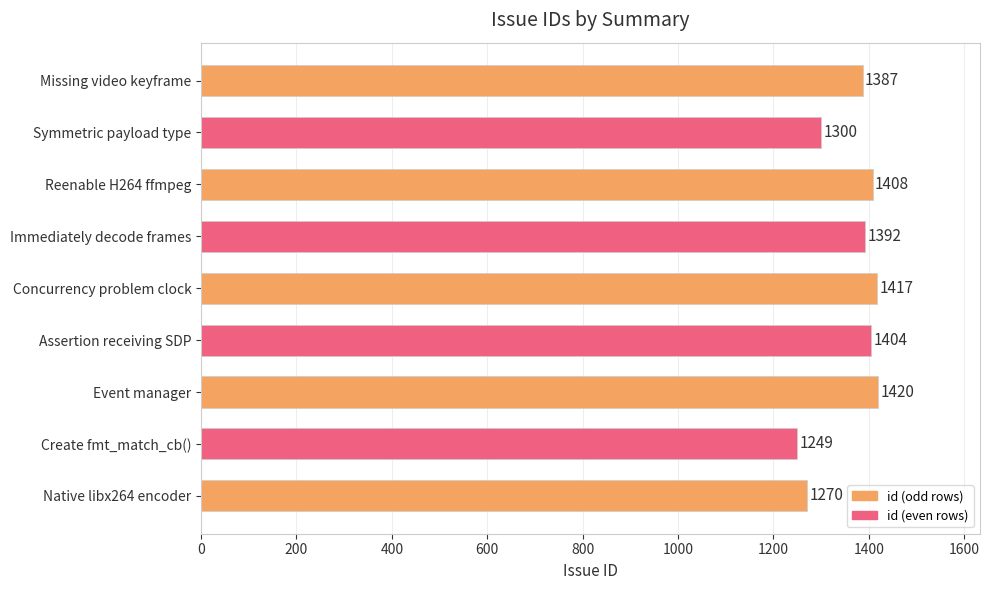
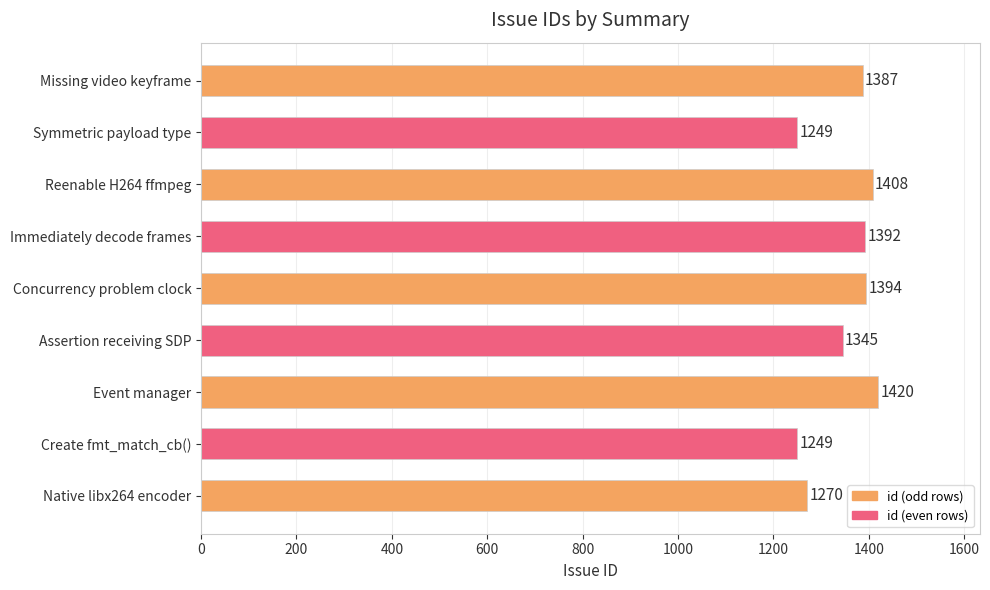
Symmetric payload type: 1300 -> 1249
Concurrency problem clock: 1417 -> 1394
Assertion receiving SDP: 1404 -> 1345
